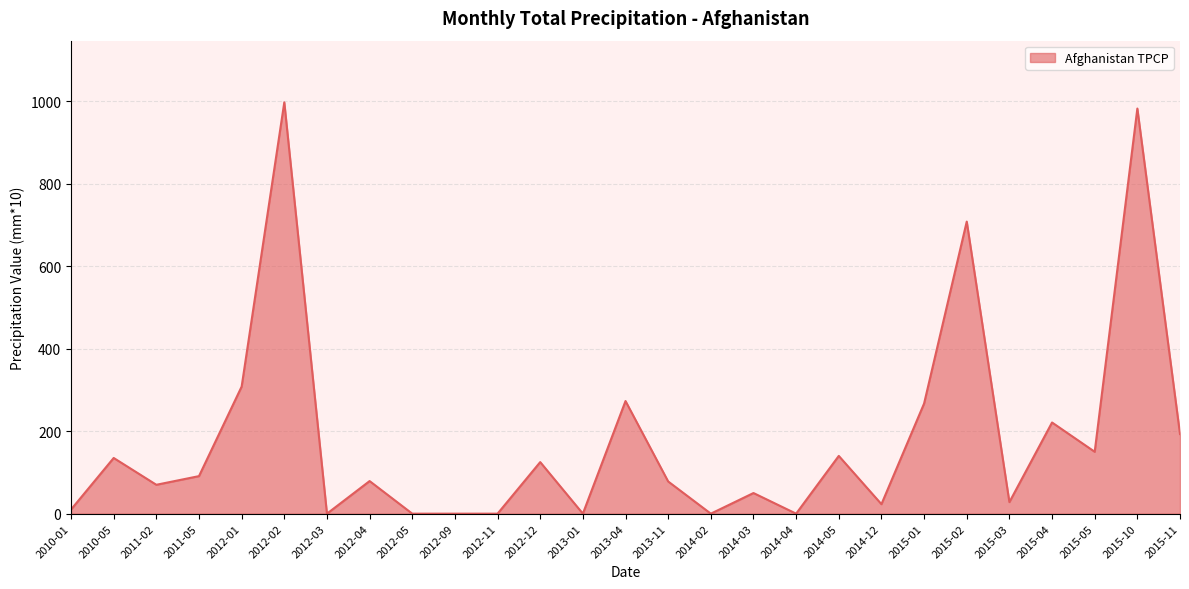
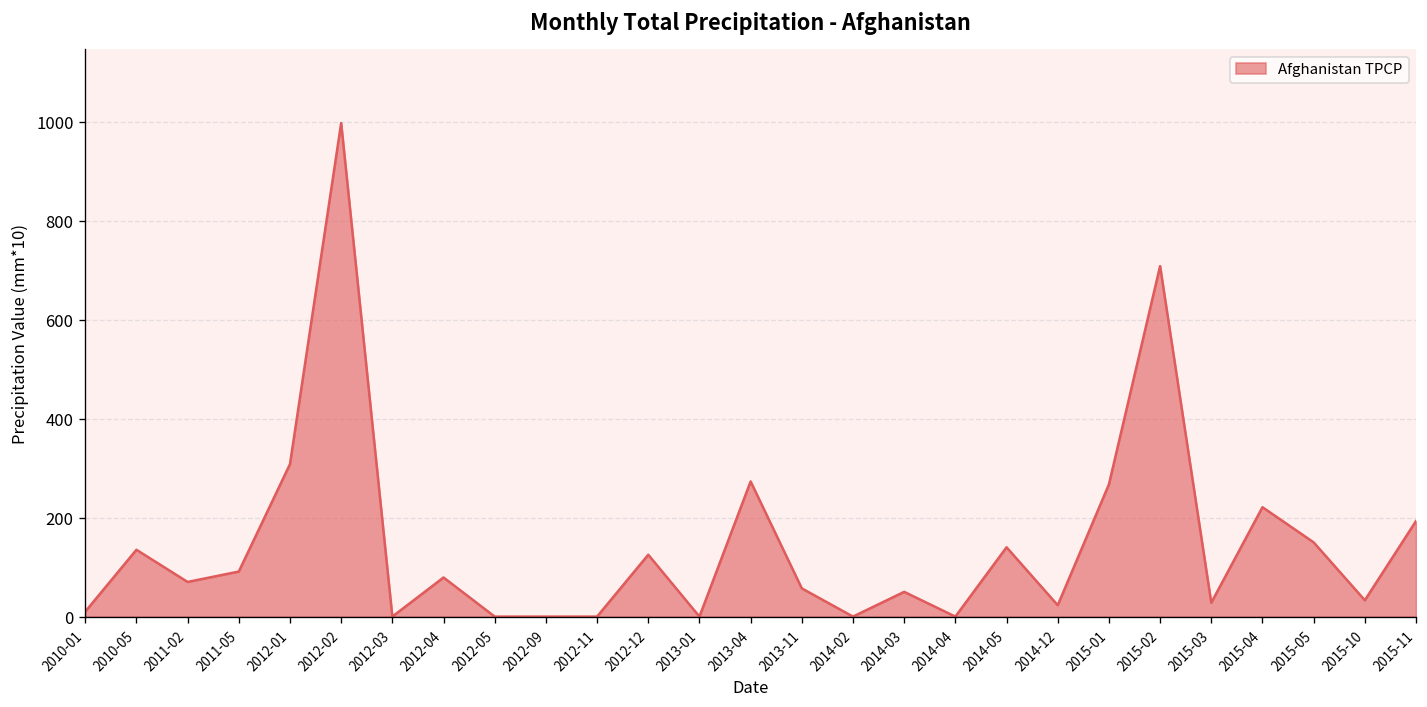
2013-11: 80 -> 60
2015-10: 980 -> 30
